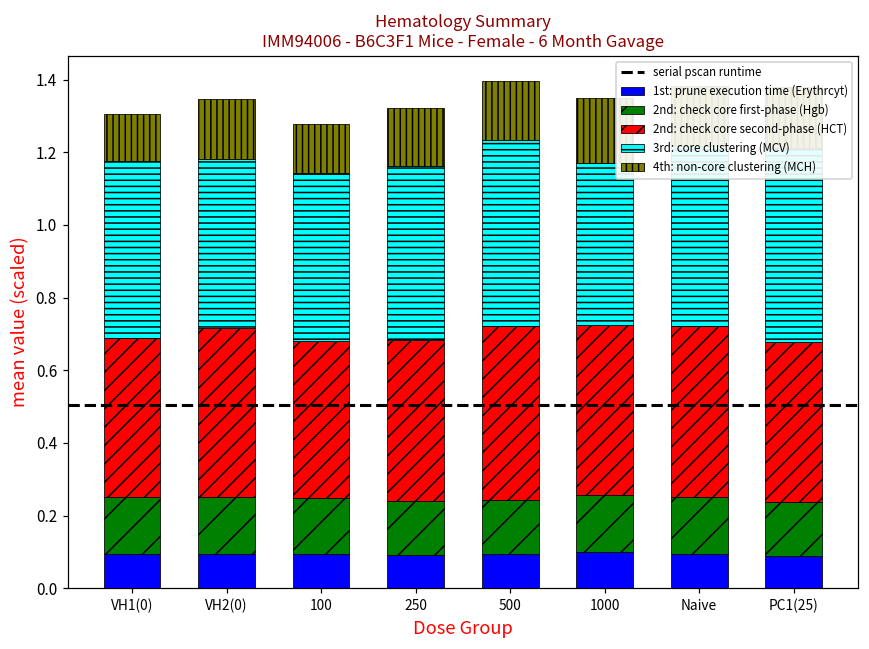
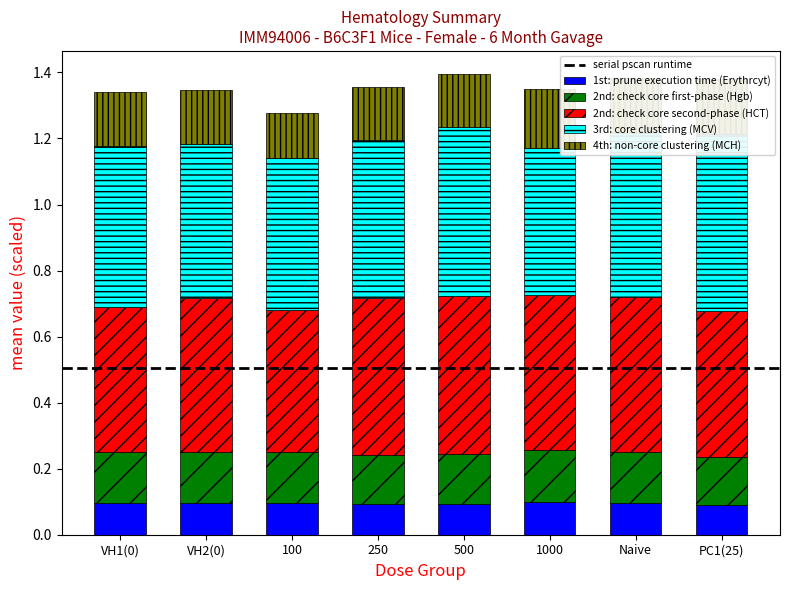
4th: non-core clustering (MCH), VH1(0): 0.13 -> 0.16
2nd: check core second-phase (HCT), 250: 0.44 -> 0.48
